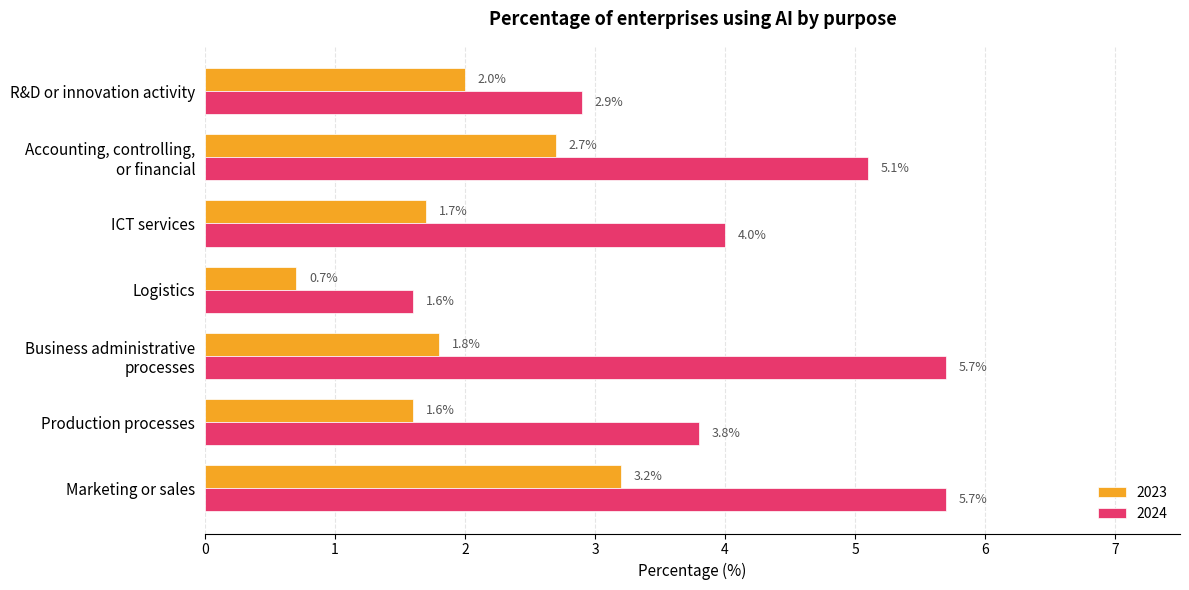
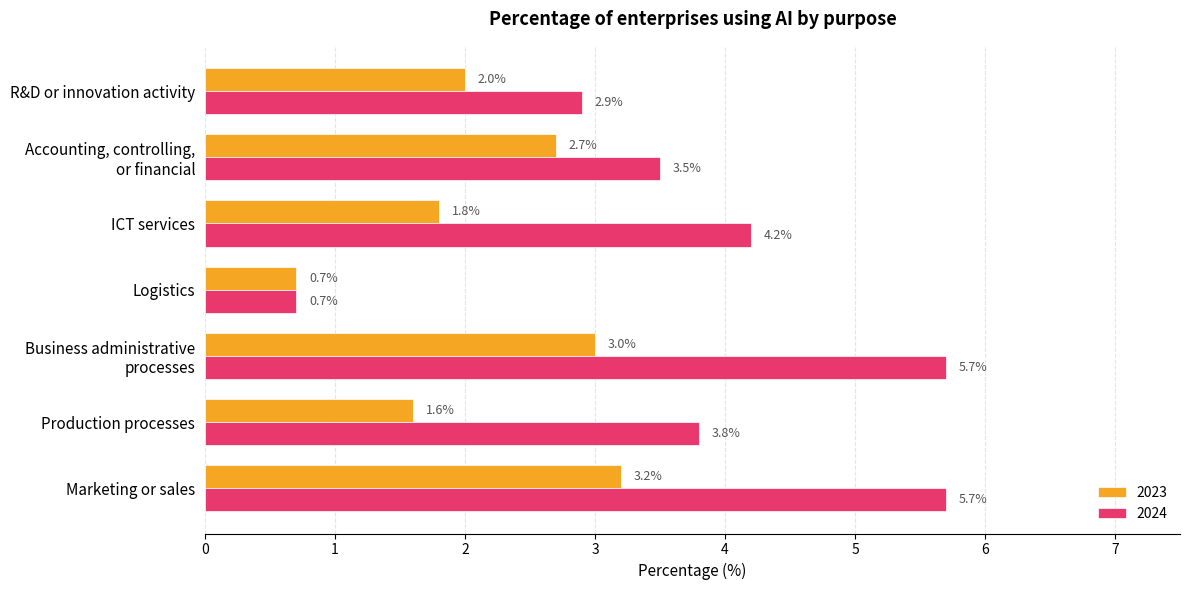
2024, Accounting, controlling, or financial: 5.1% -> 3.5%
2023, ICT services: 1.7% -> 1.8%
2024, ICT services: 4.0% -> 4.2%
2024, Logistics: 1.6% -> 0.7%
2023, Business administrative processes: 1.8% -> 3.0%
